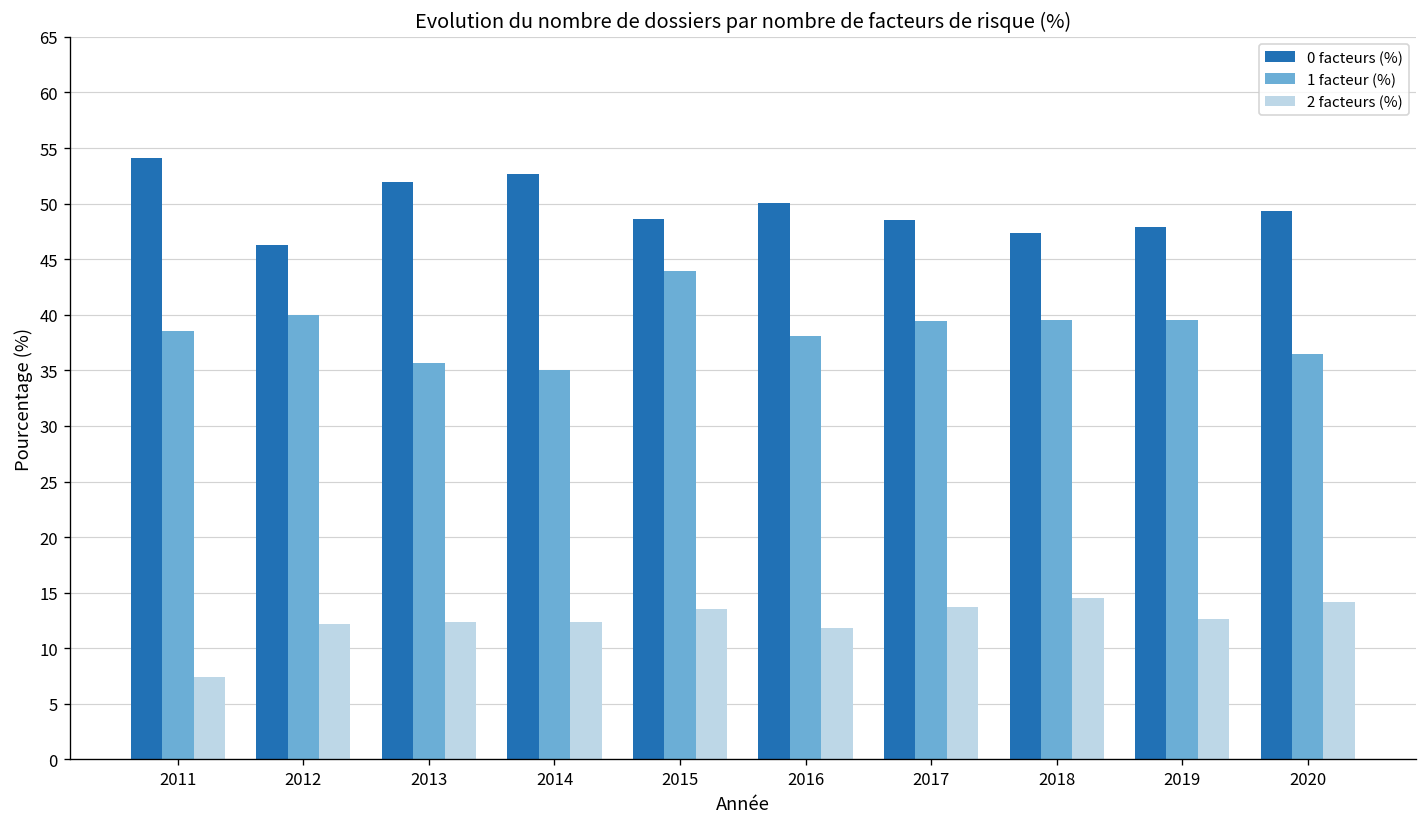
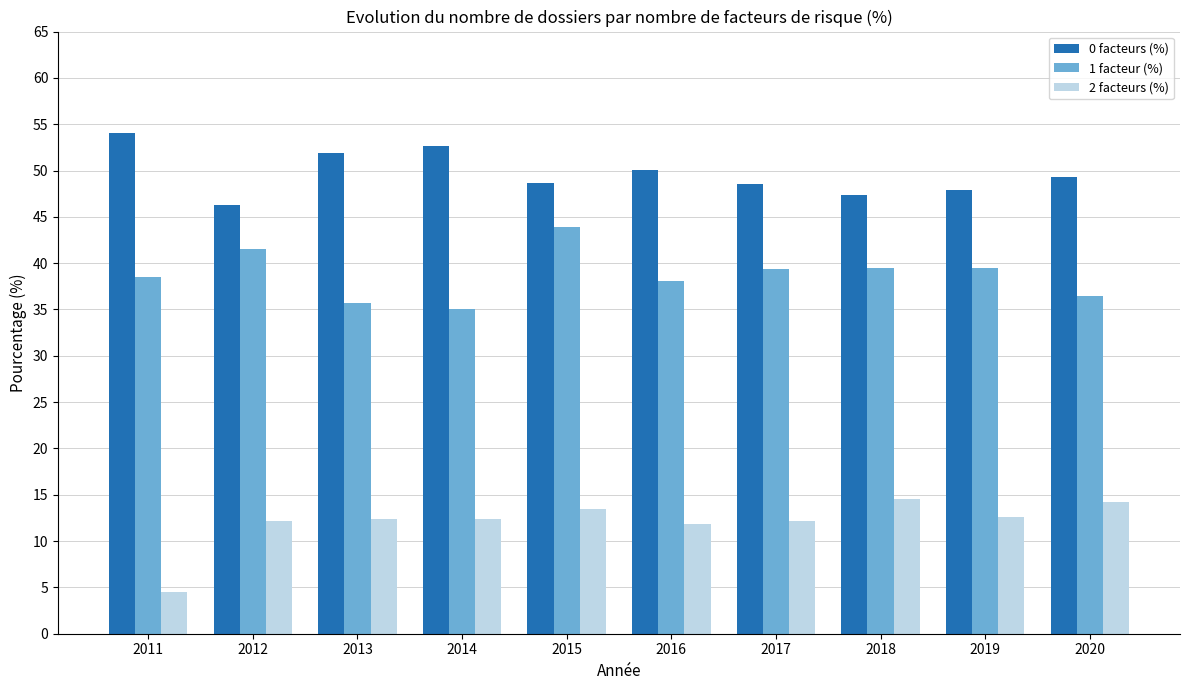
2 facteurs (%), 2011: 7 -> 5
1 facteur (%), 2012: 40 -> 42
2 facteurs (%), 2017: 14 -> 12
